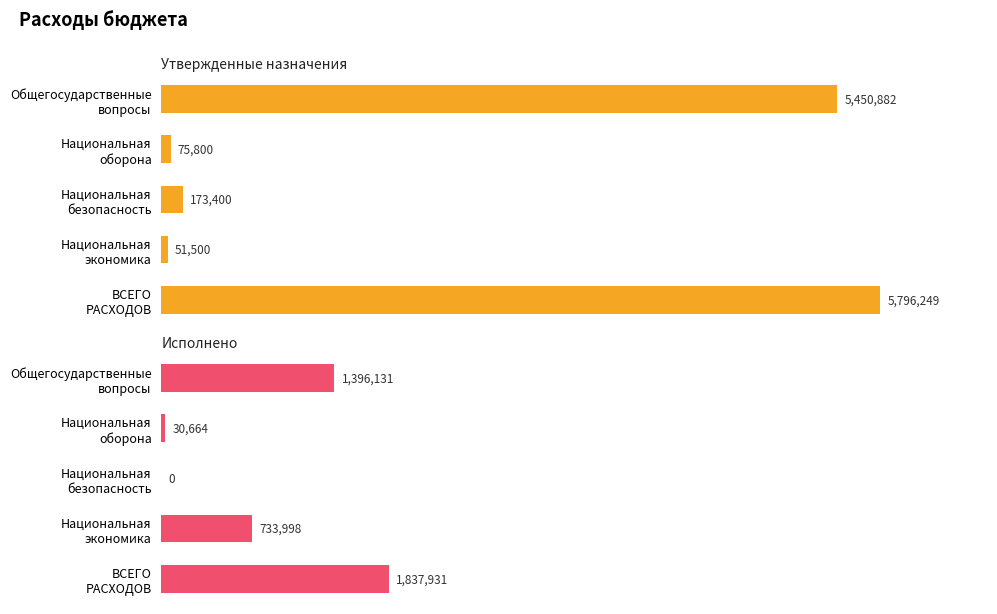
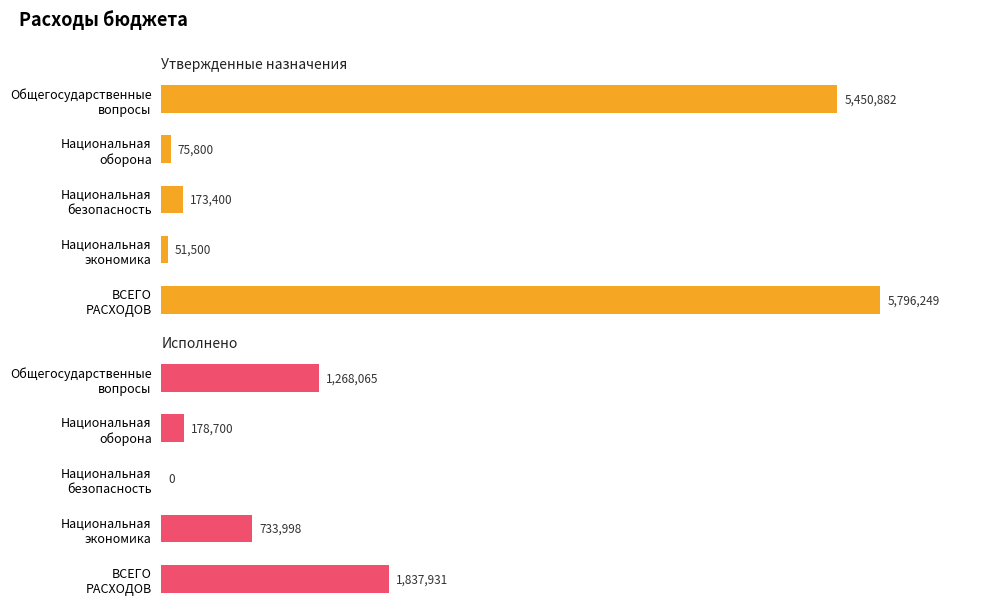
Исполнено, Общегосударственные вопросы: 1,396,131 -> 1,268,065
Исполнено, Национальная оборона: 30,664 -> 178,700
